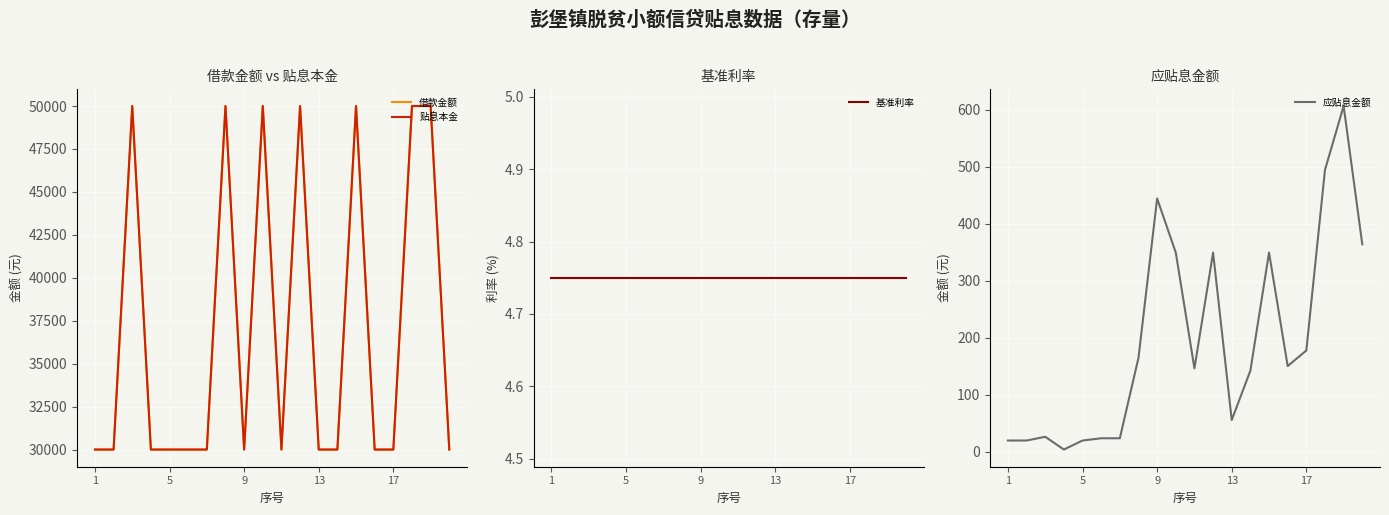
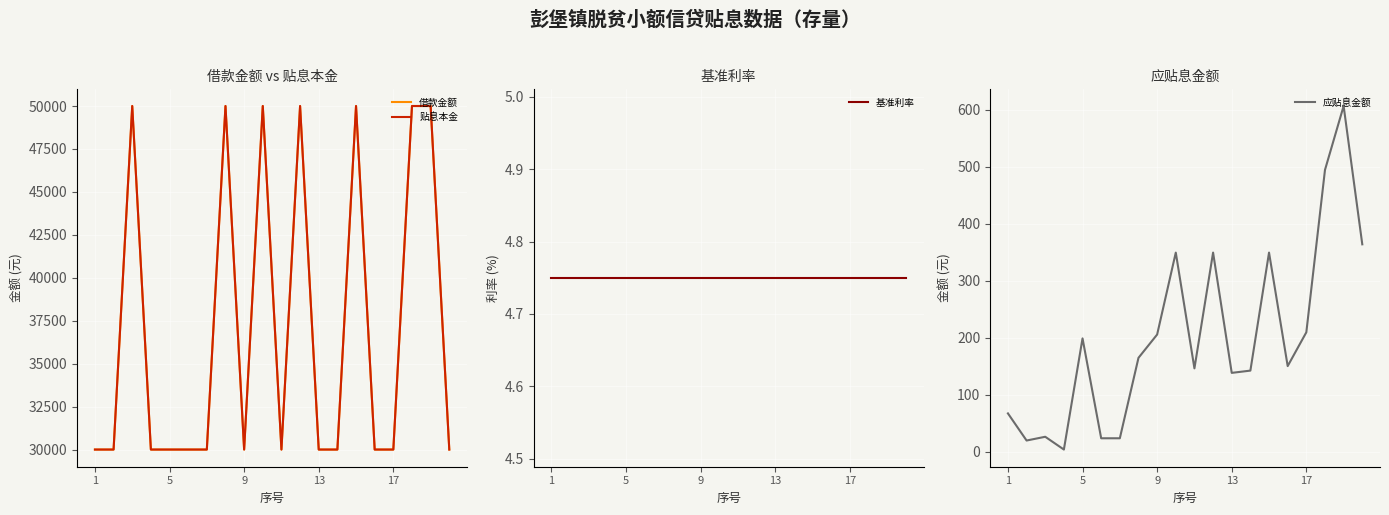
应贴息金额, 1: 20 -> 70
应贴息金额, 5: 20 -> 200
应贴息金额, 9: 440 -> 210
应贴息金额, 13: 60 -> 140
应贴息金额, 17: 180 -> 210
